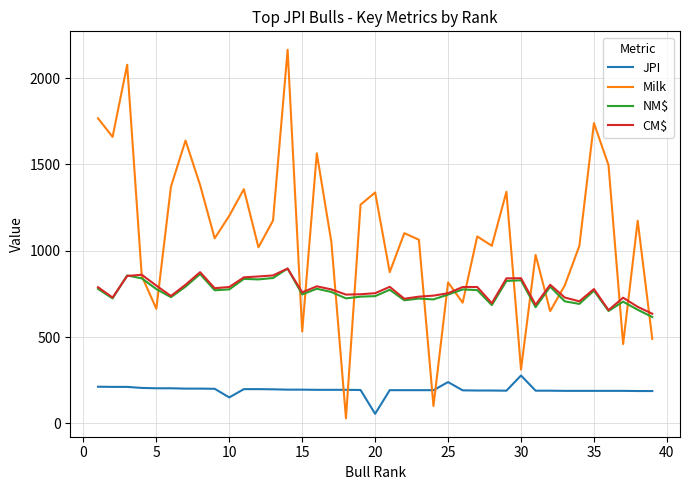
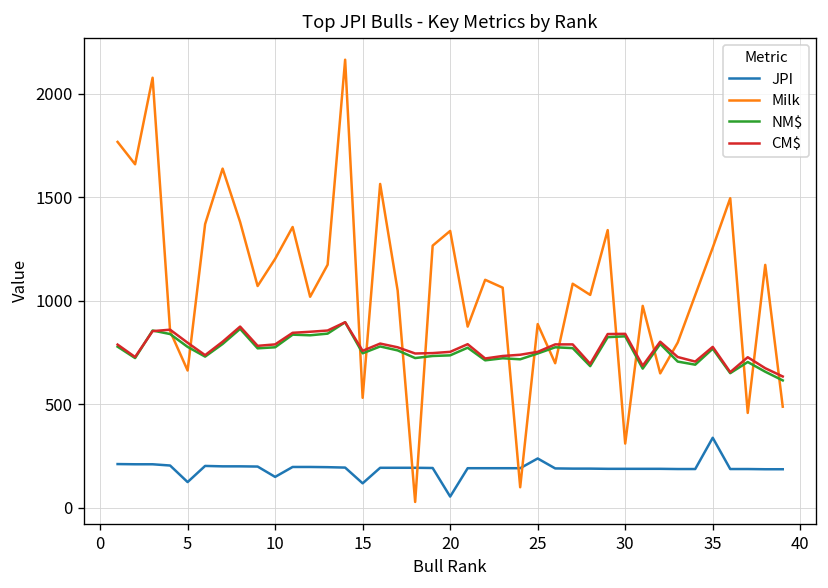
JPI, 5: 200 -> 130
JPI, 15: 200 -> 120
Milk, 25: 820 -> 890
JPI, 30: 280 -> 190
JPI, 35: 190 -> 340
Milk, 35: 1740 -> 1260
